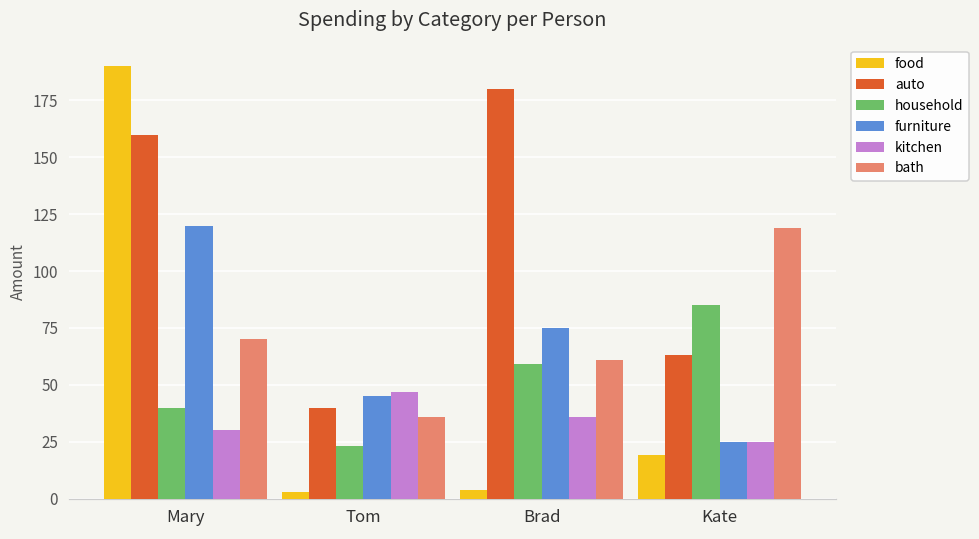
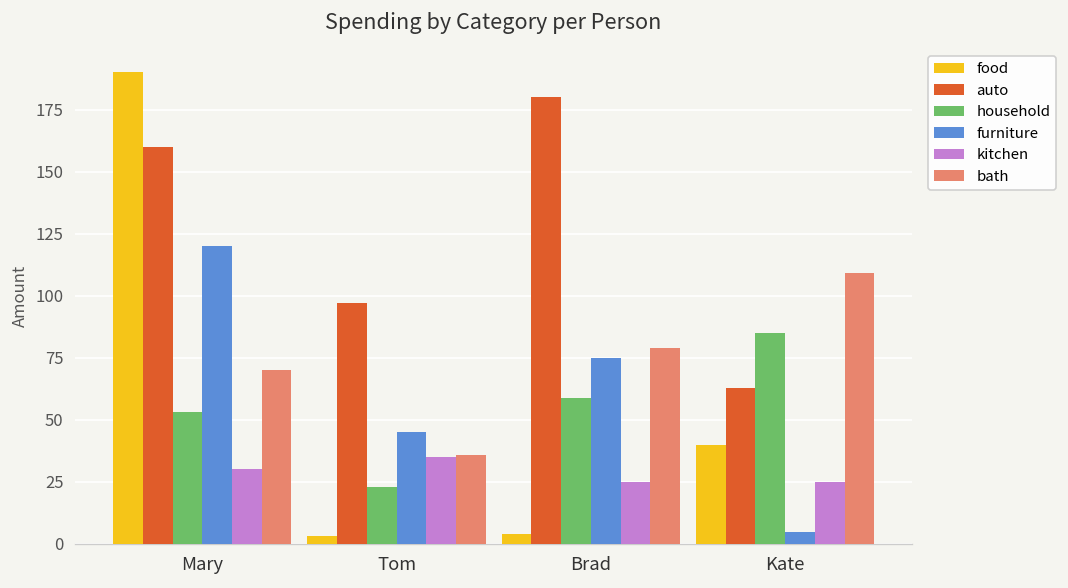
household, Mary: 40 -> 53
auto, Tom: 40 -> 97
kitchen, Tom: 47 -> 35
kitchen, Brad: 36 -> 25
bath, Brad: 61 -> 79
food, Kate: 19 -> 40
furniture, Kate: 25 -> 5
bath, Kate: 119 -> 109
